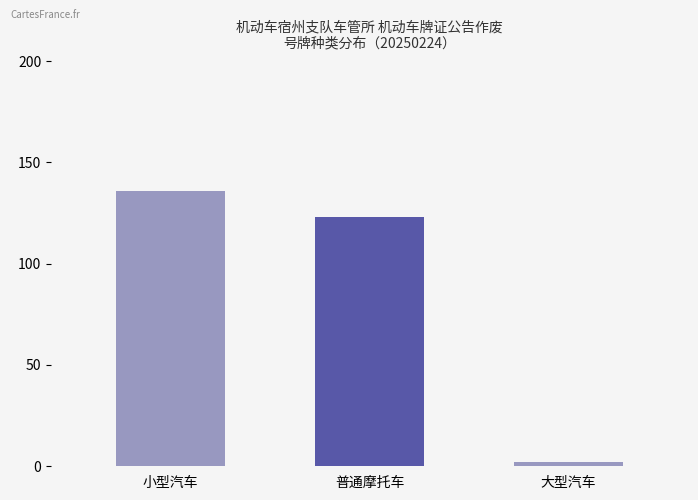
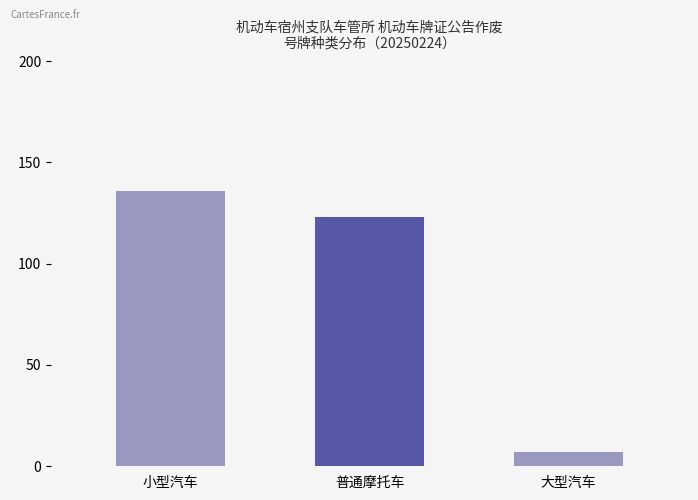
大型汽车: 2 -> 7
